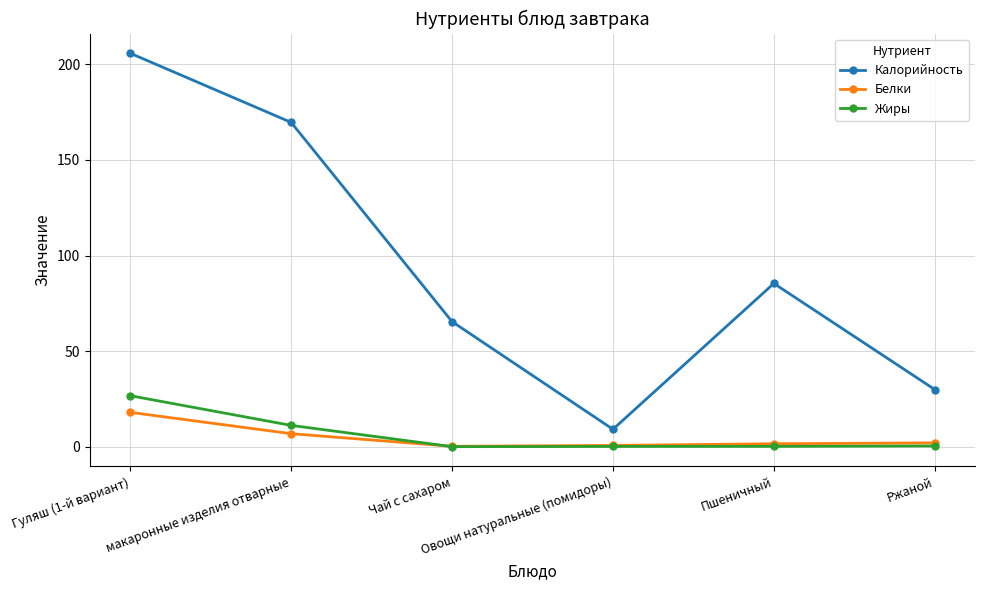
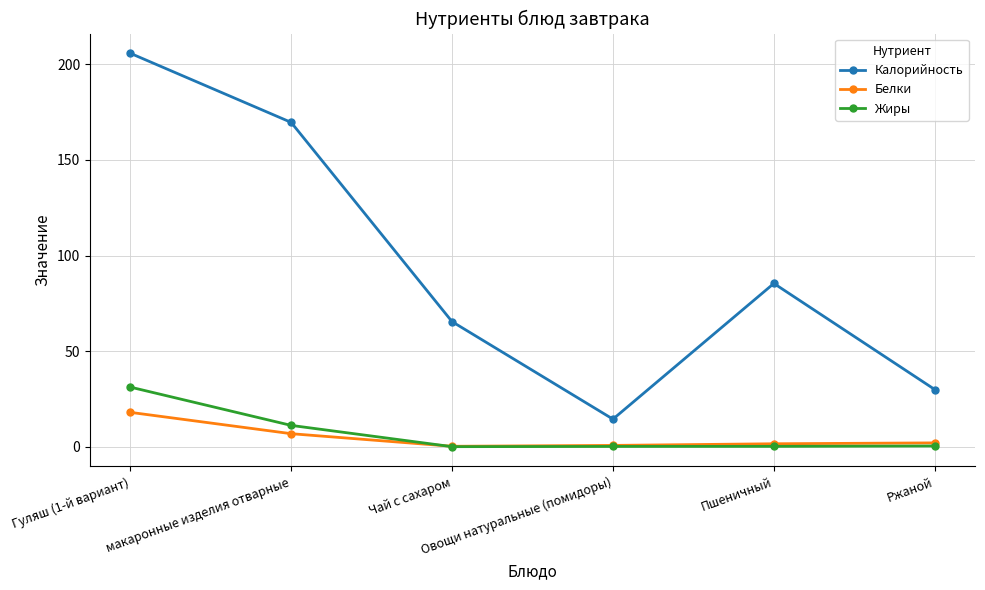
Жиры, Гуляш (1-й вариант): 27 -> 31
Калорийность, Овощи натуральные (помидоры): 9 -> 14
